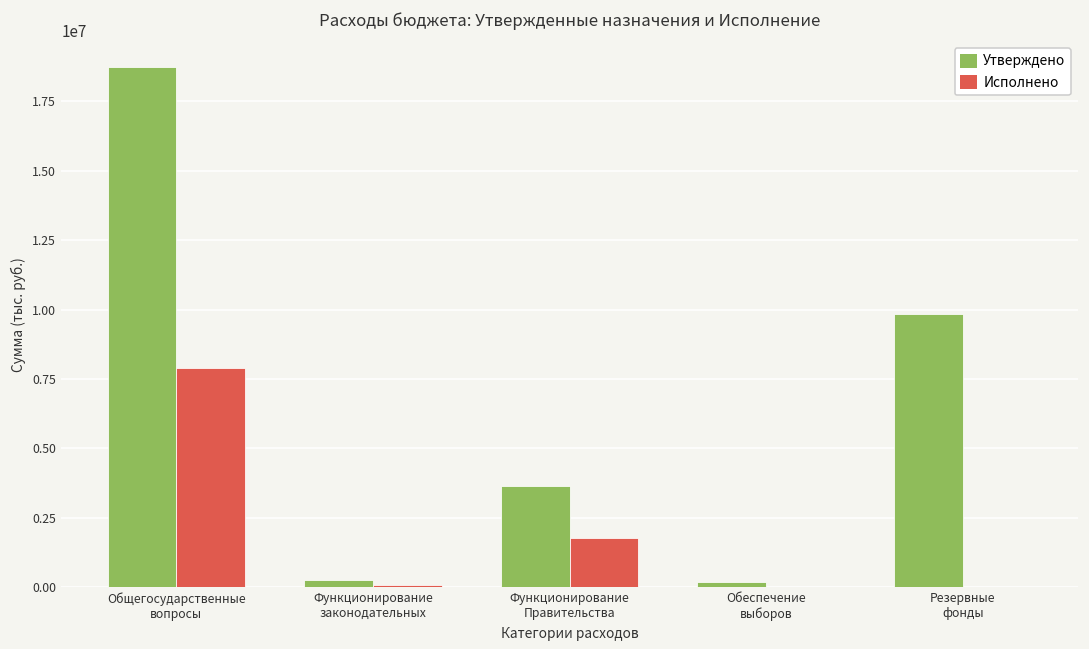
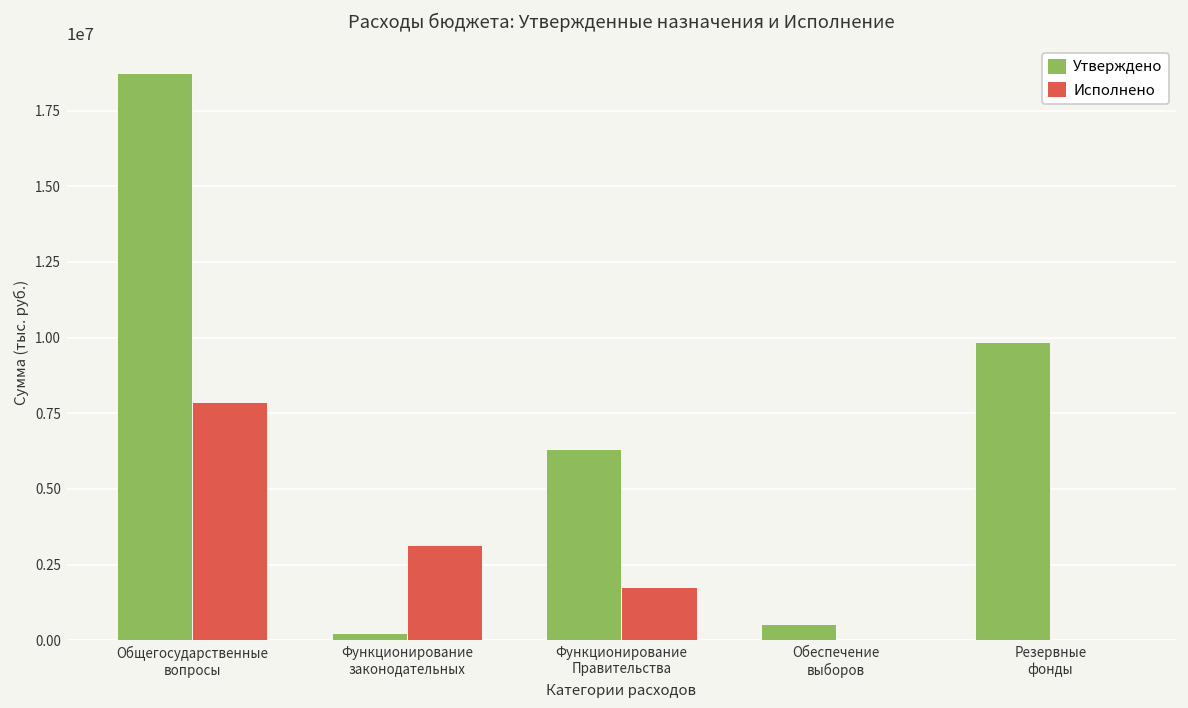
Исполнено, Функционирование законодательных: 100000 -> 3100000
Утверждено, Функционирование Правительства: 3600000 -> 6300000
Утверждено, Обеспечение выборов: 200000 -> 600000
